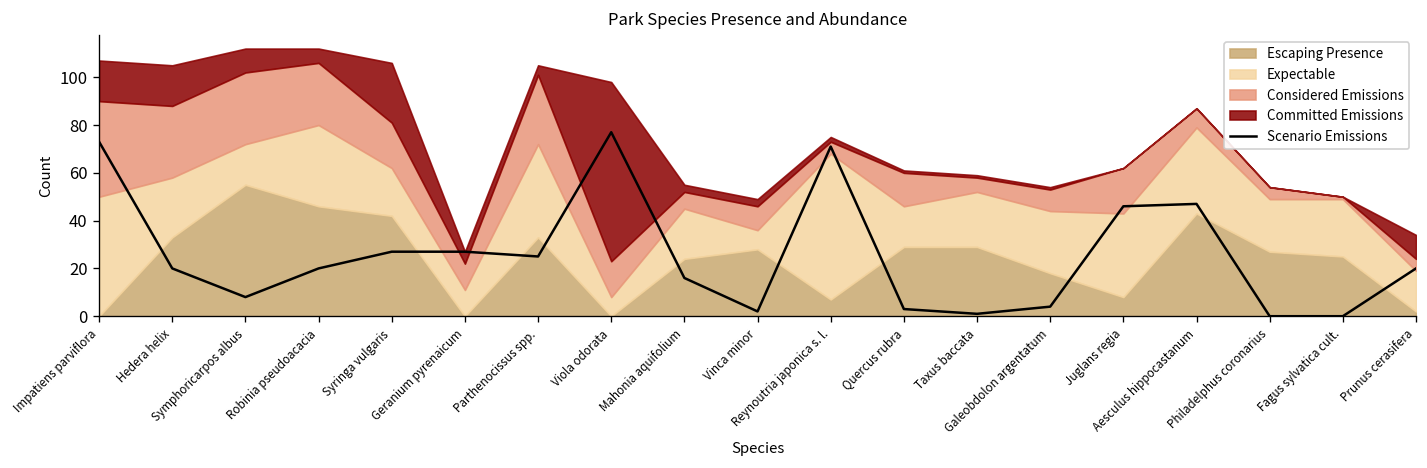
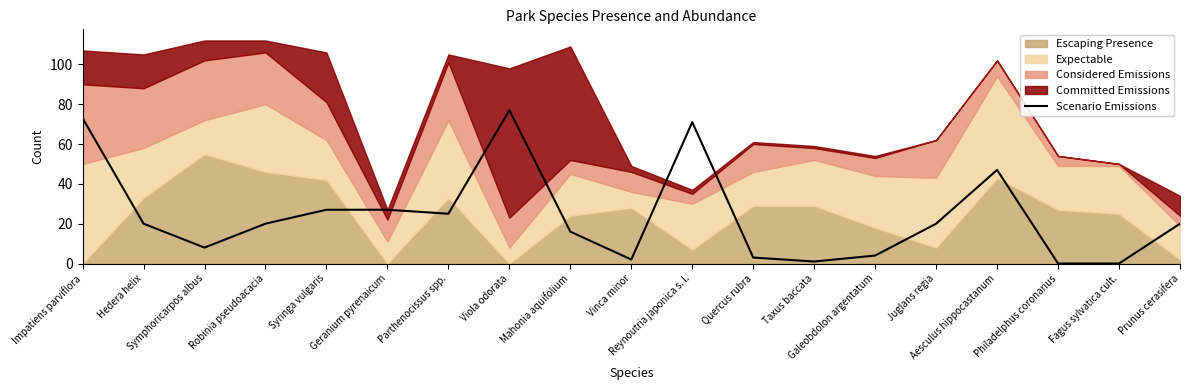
Committed Emissions, Mahonia aquifolium: 3 -> 57
Expectable, Reynoutria japonica s. l.: 61 -> 23
Scenario Emissions, Juglans regia: 46 -> 20
Expectable, Aesculus hippocastanum: 36 -> 51
